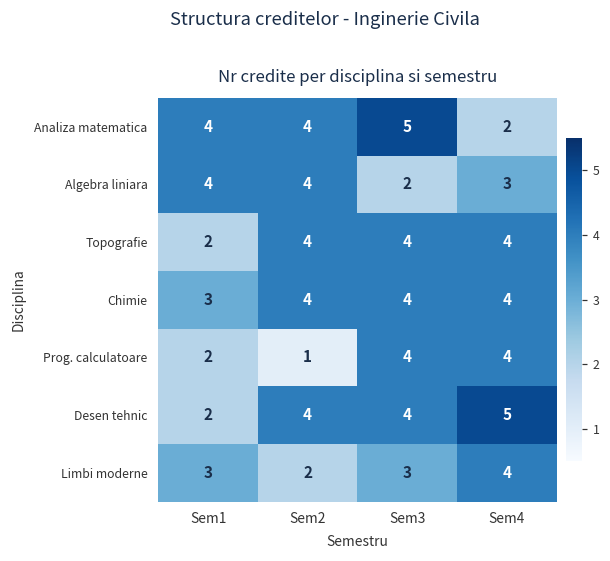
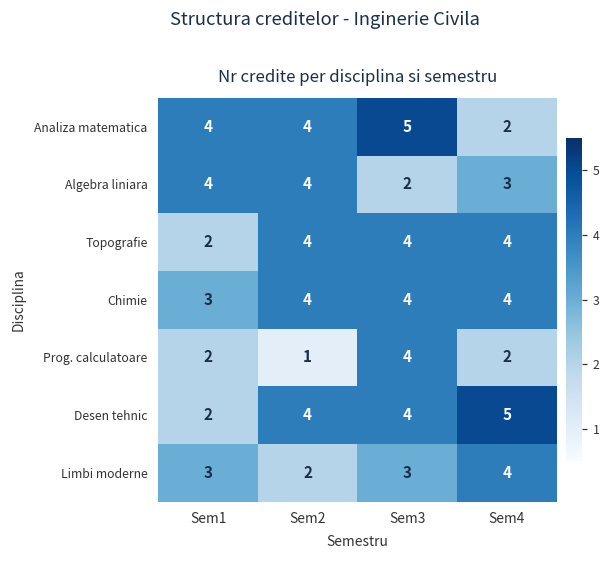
Prog. calculatoare, Sem4: 4 -> 2
